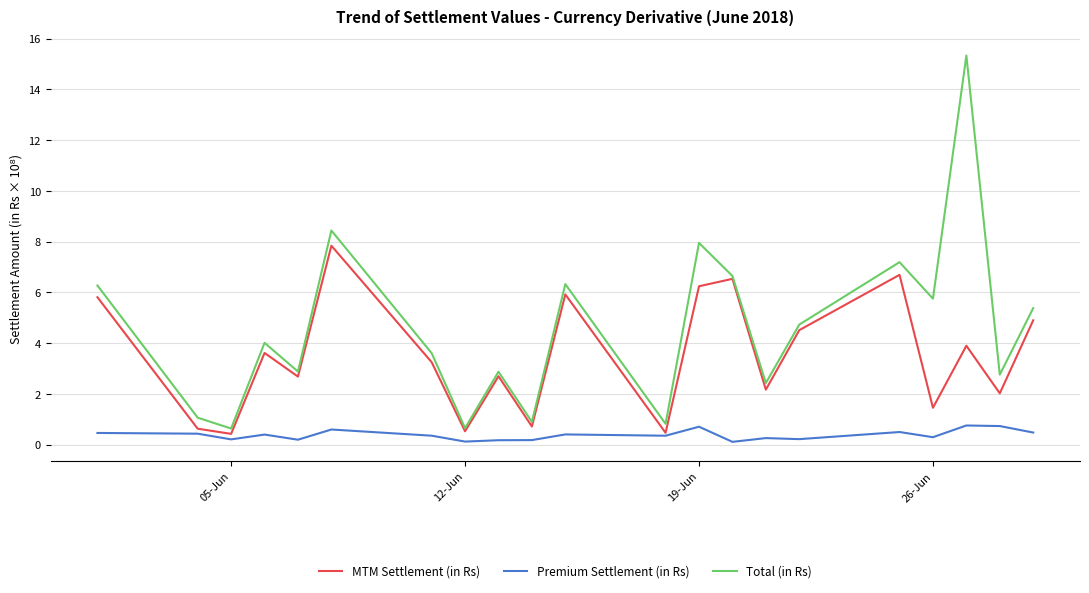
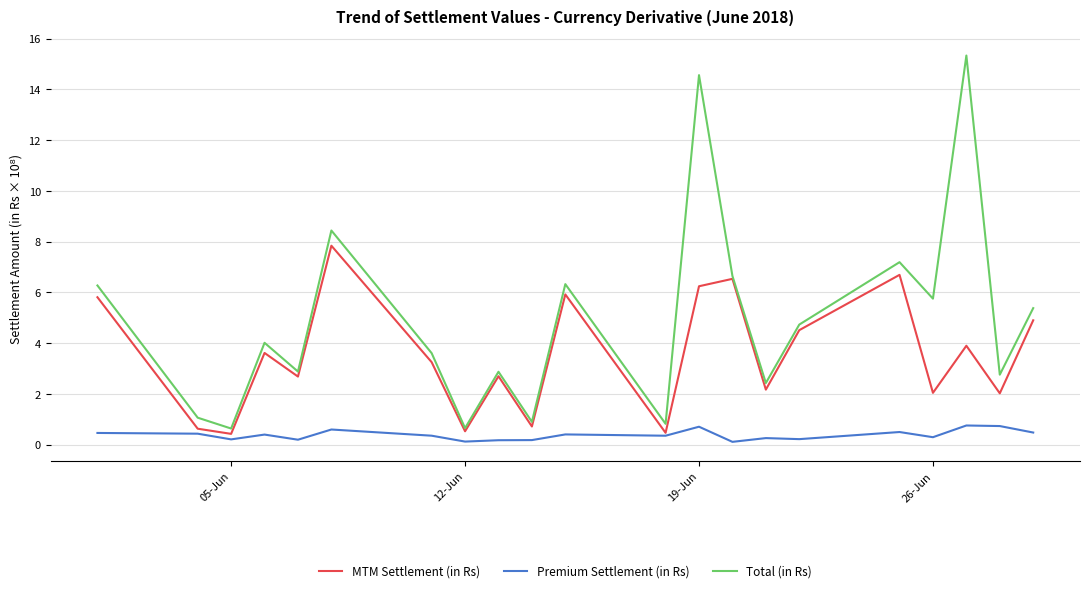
Total (in Rs), 19-Jun: 8.0 -> 14.6
MTM Settlement (in Rs), 26-Jun: 1.5 -> 2.0
